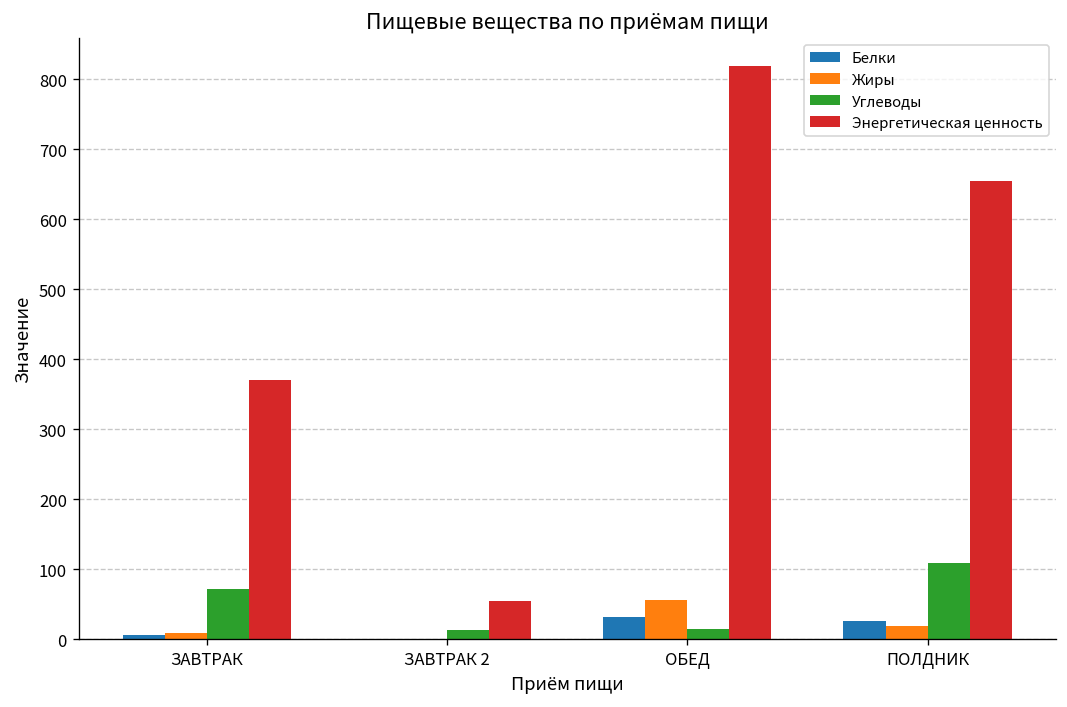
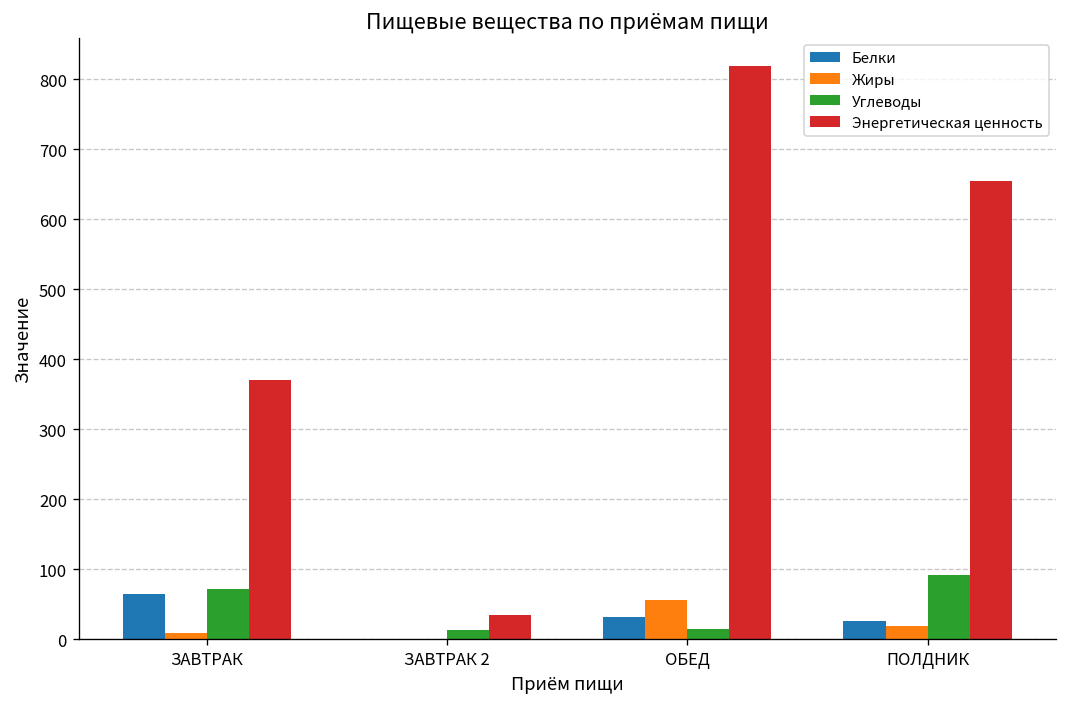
Белки, ЗАВТРАК: 10 -> 60
Энергетическая ценность, ЗАВТРАК 2: 60 -> 40
Углеводы, ПОЛДНИК: 110 -> 90
